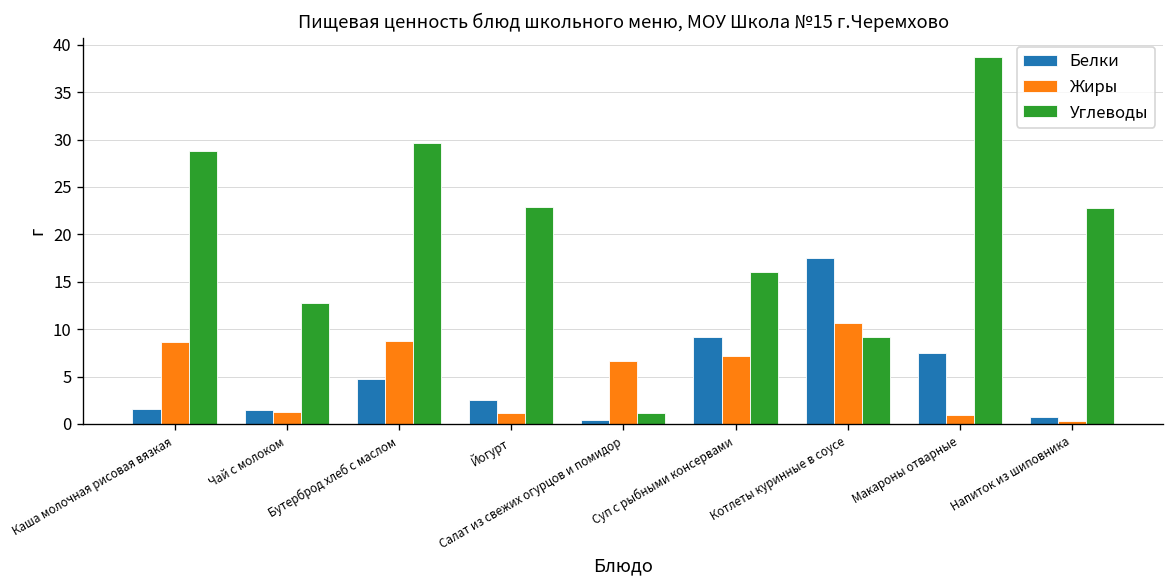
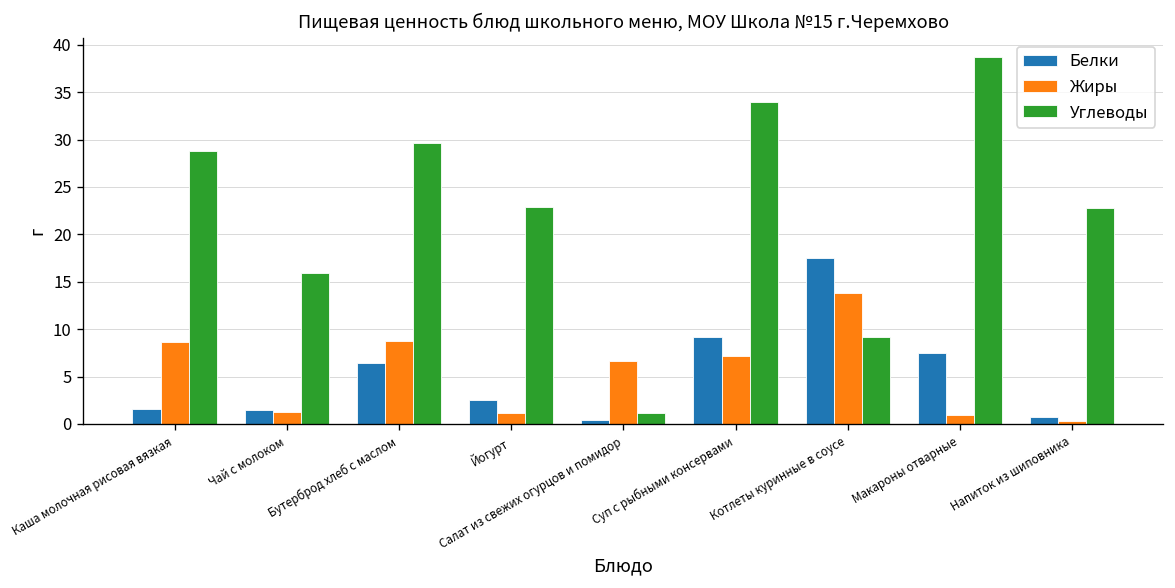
Углеводы, Чай с молоком: 13 -> 16
Белки, Бутерброд хлеб с маслом: 5 -> 6
Углеводы, Суп с рыбными консервами: 16 -> 34
Жиры, Котлеты куринные в соусе: 11 -> 14
